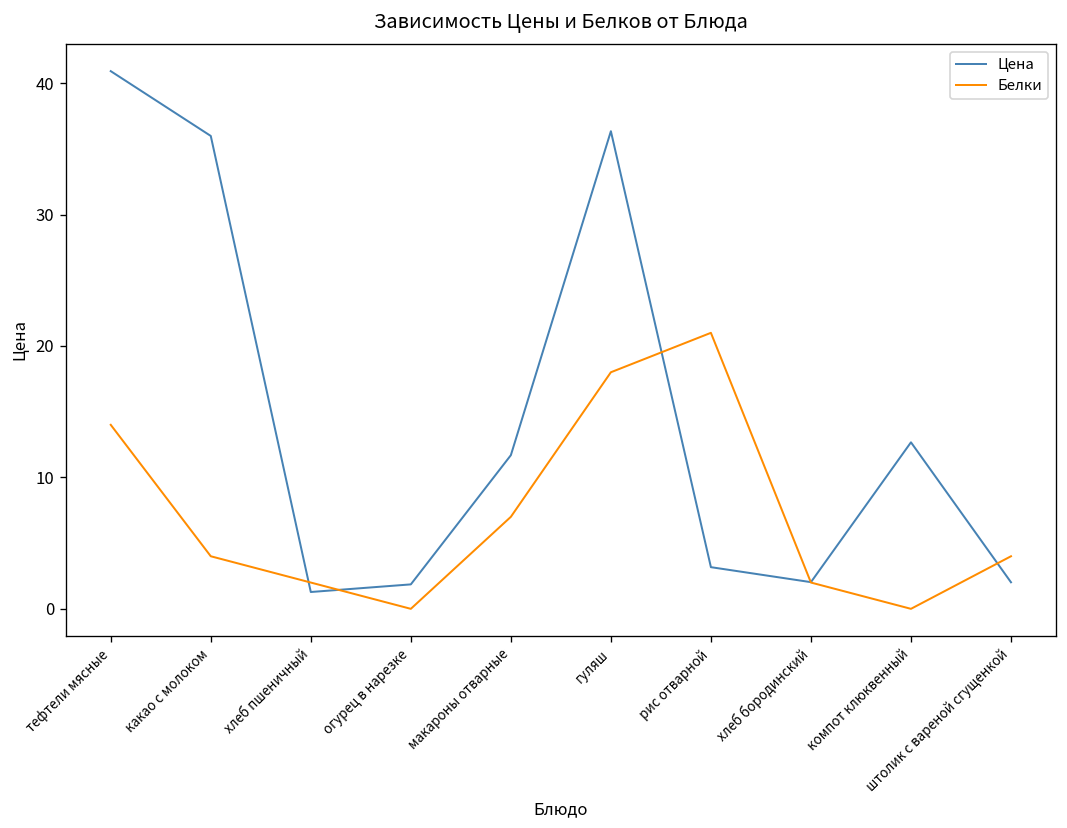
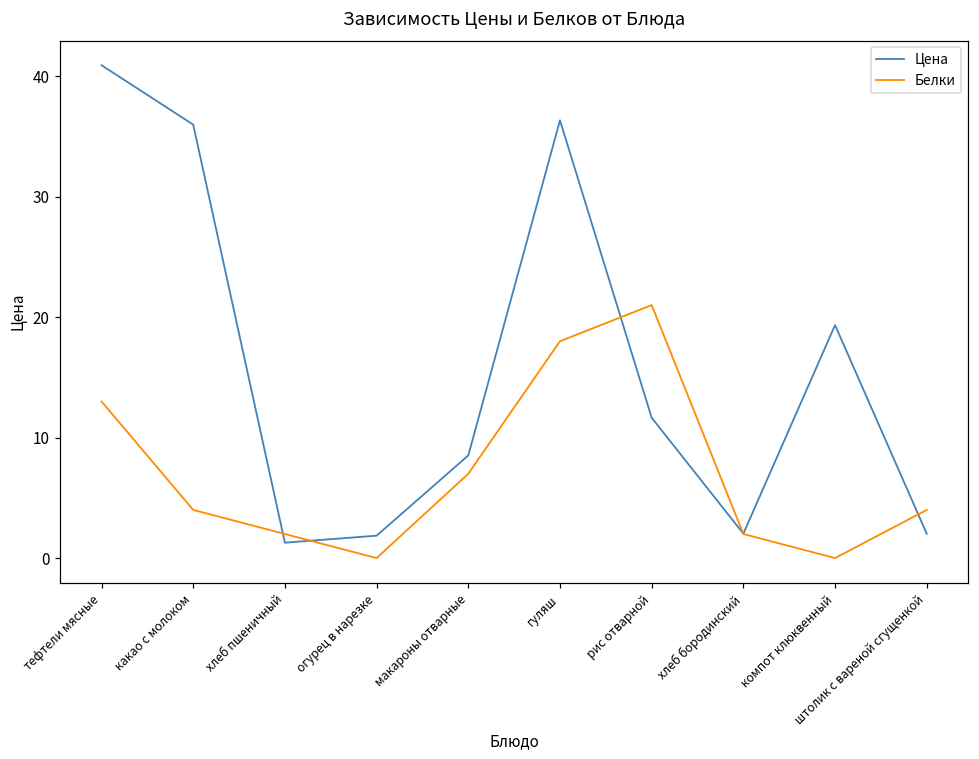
Белки, тефтели мясные: 14 -> 13
Цена, макароны отварные: 11.7 -> 8.5
Цена, рис отварной: 3.2 -> 11.7
Цена, компот клюквенный: 12.7 -> 19.3
